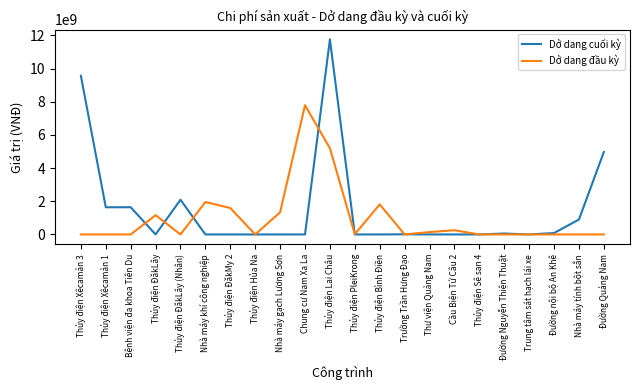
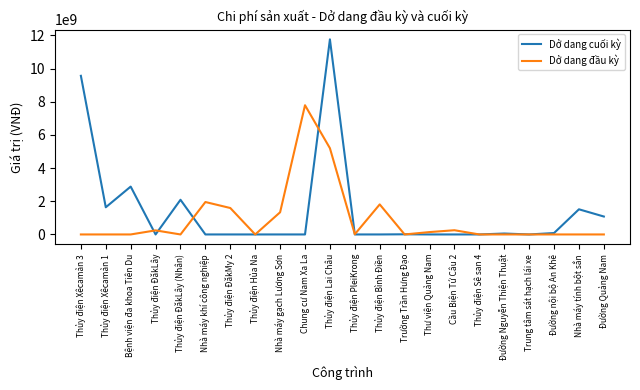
Dở dang cuối kỳ, Bệnh viện đa khoa Tiên Du: 1600000000 -> 2900000000
Dở dang đầu kỳ, Thủy điện ĐăkLây: 1200000000 -> 200000000
Dở dang cuối kỳ, Nhà máy tính bột sắn: 900000000 -> 1500000000
Dở dang cuối kỳ, Đường Quảng Nam: 5000000000 -> 1100000000
